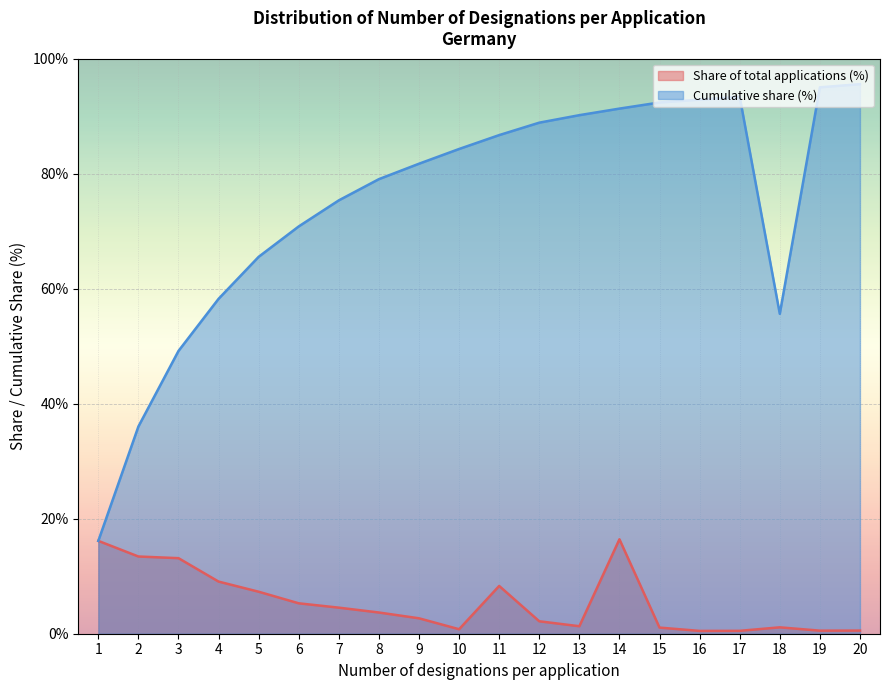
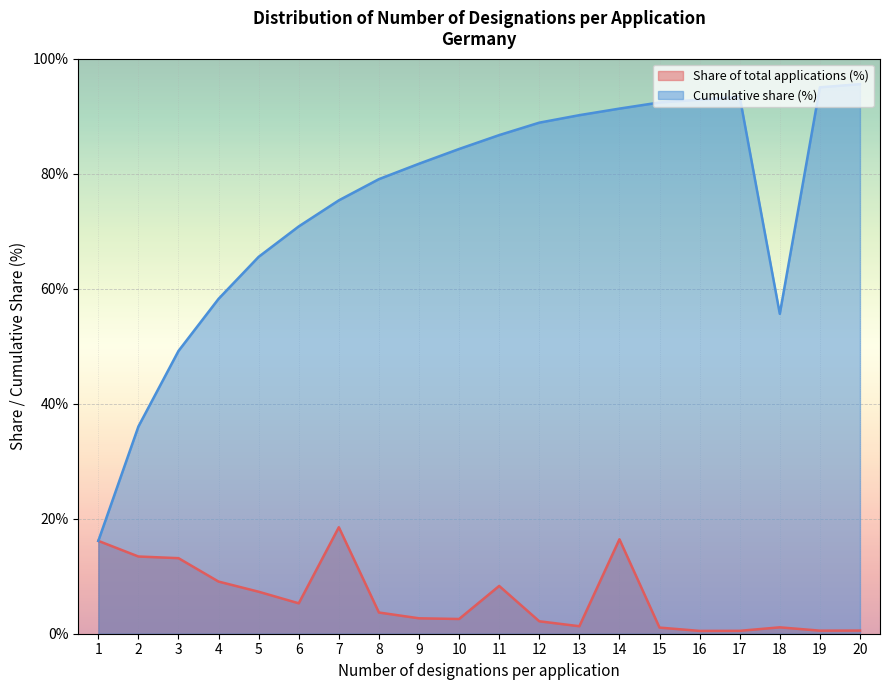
Share of total applications (%), 7: 5% -> 19%
Share of total applications (%), 10: 1% -> 3%
